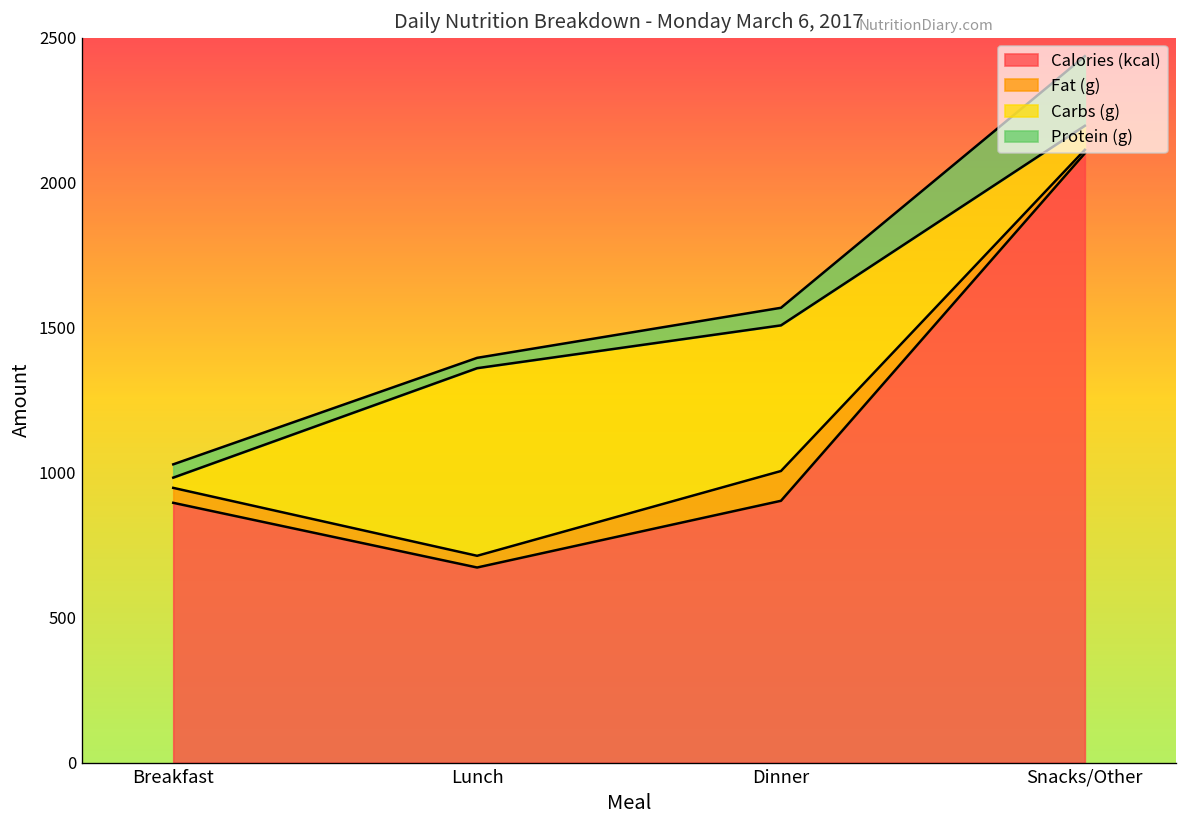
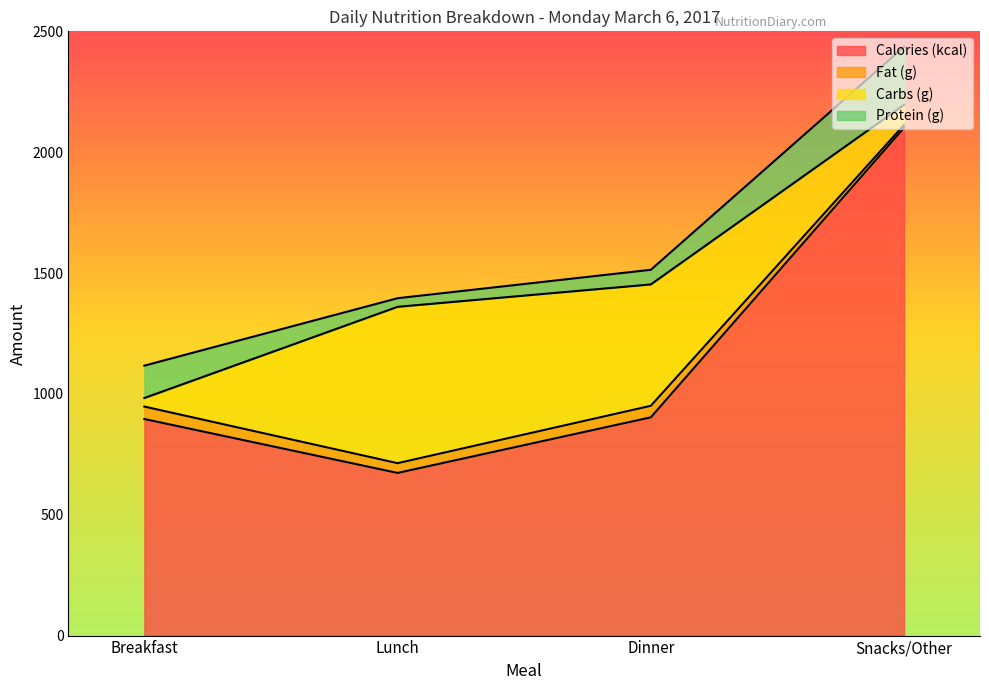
Protein (g), Breakfast: 50 -> 130
Fat (g), Dinner: 100 -> 50
